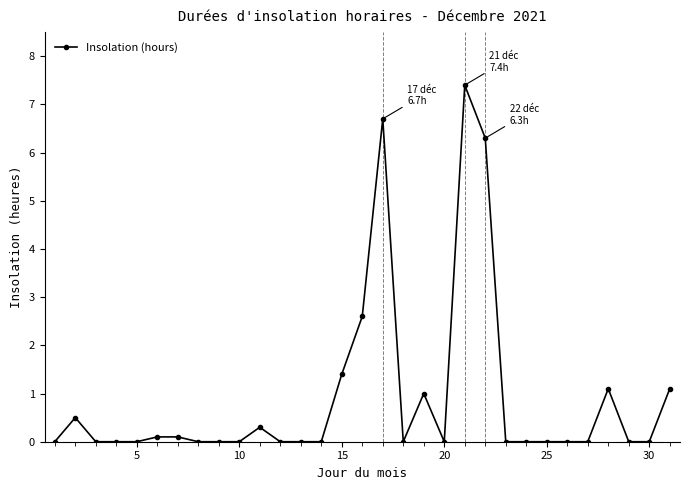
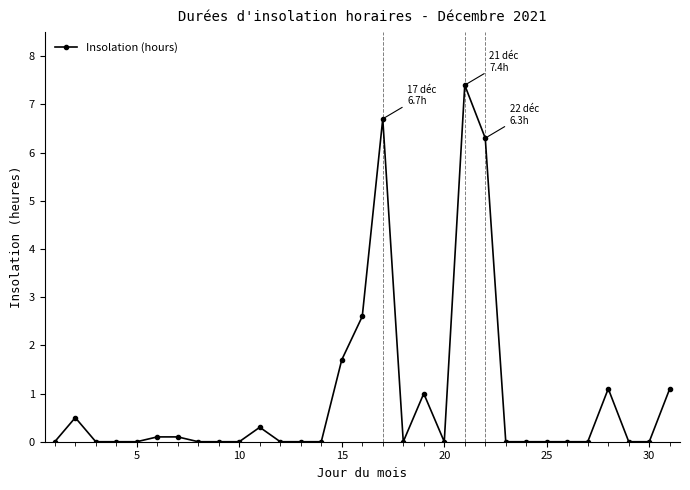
15: 1.4 -> 1.7
